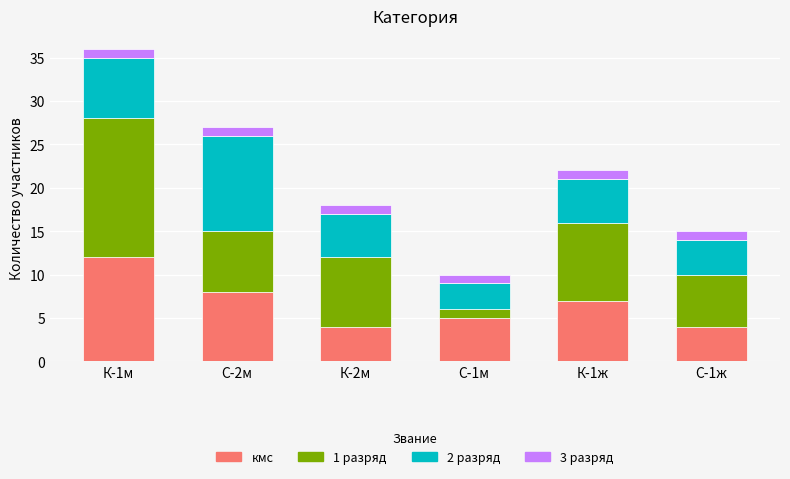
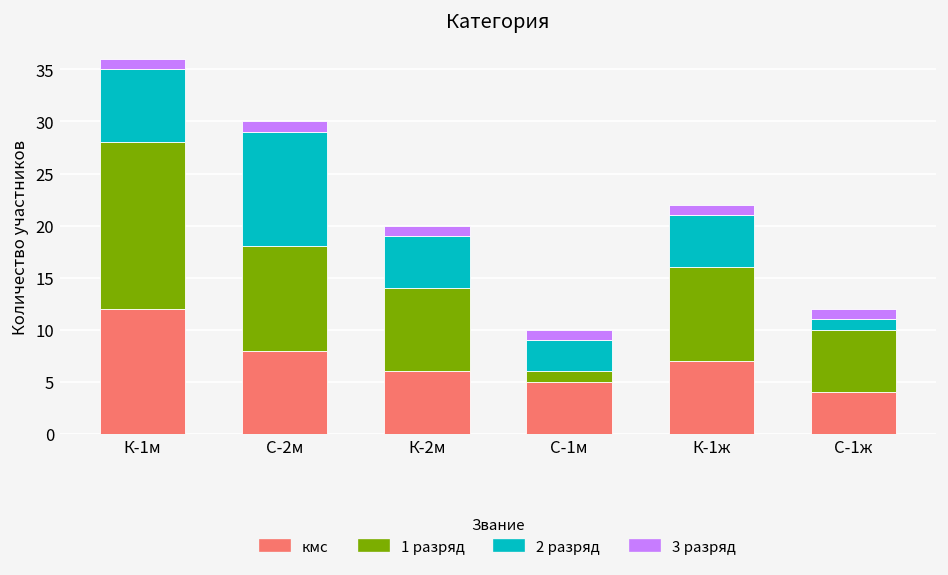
1 разряд, С-2м: 7 -> 10
кмс, К-2м: 4 -> 6
2 разряд, С-1ж: 4 -> 1
